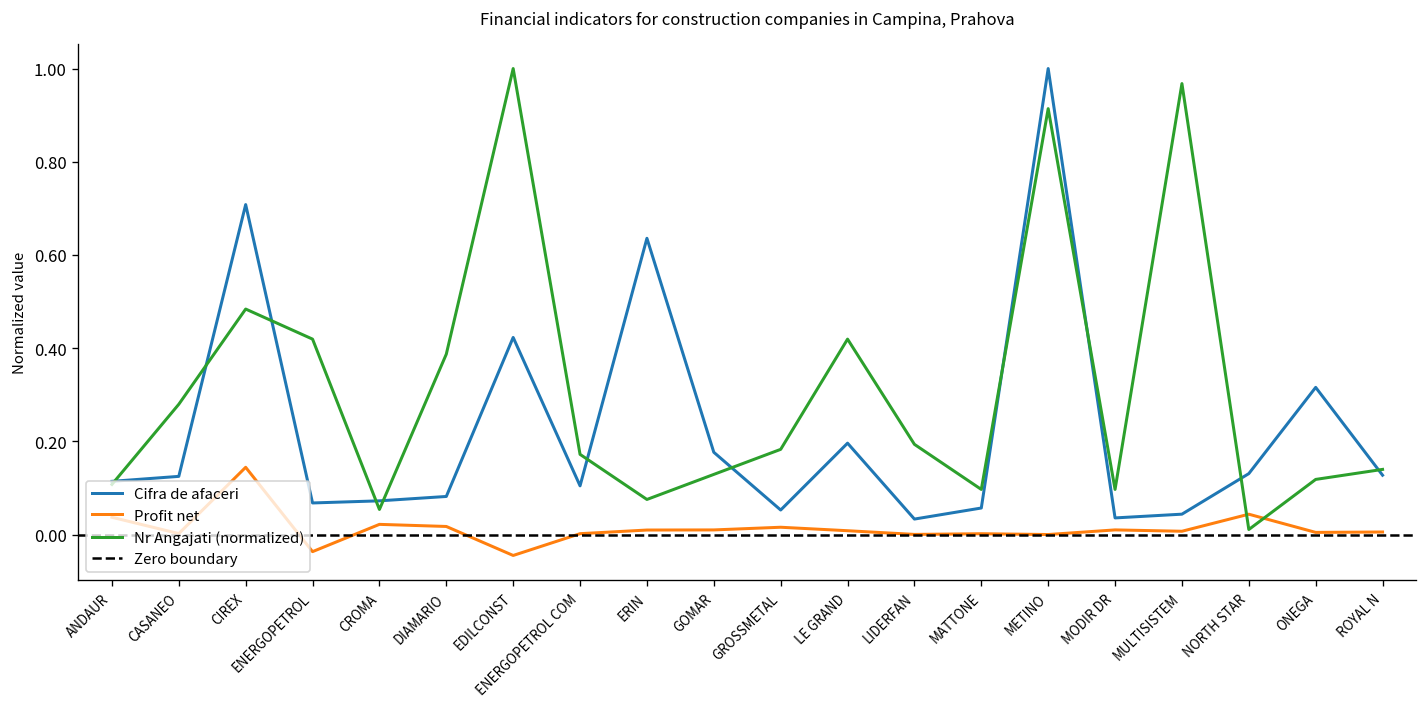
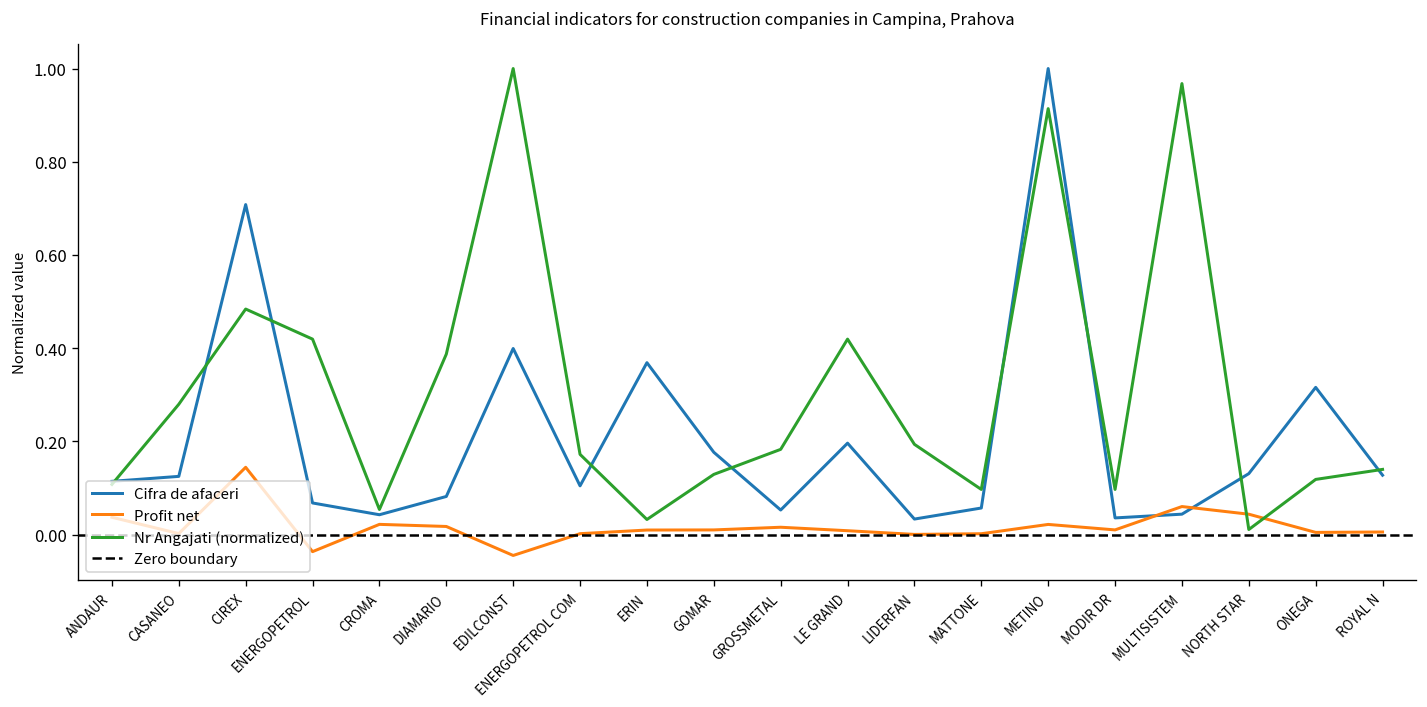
Cifra de afaceri, CROMA: 0.07 -> 0.04
Cifra de afaceri, EDILCONST: 0.42 -> 0.40
Cifra de afaceri, ERIN: 0.64 -> 0.37
Nr Angajati (normalized), ERIN: 0.08 -> 0.03
Profit net, METINO: 0.00 -> 0.02
Profit net, MULTISISTEM: 0.01 -> 0.06
